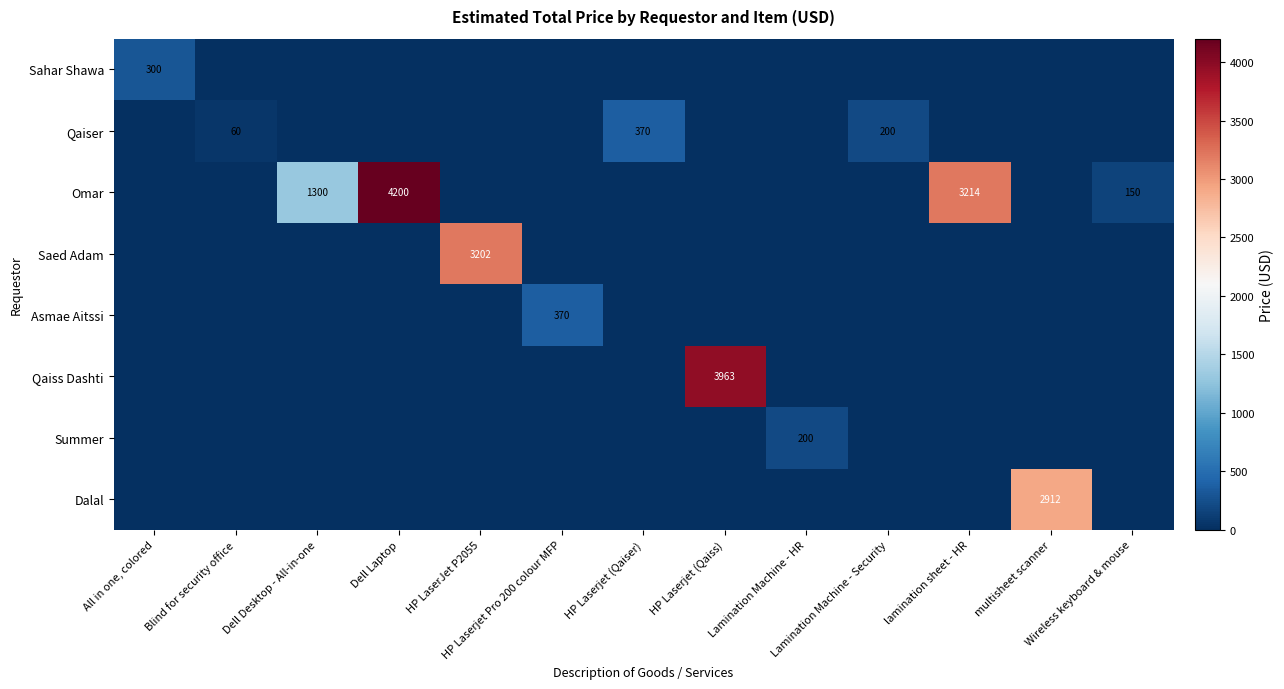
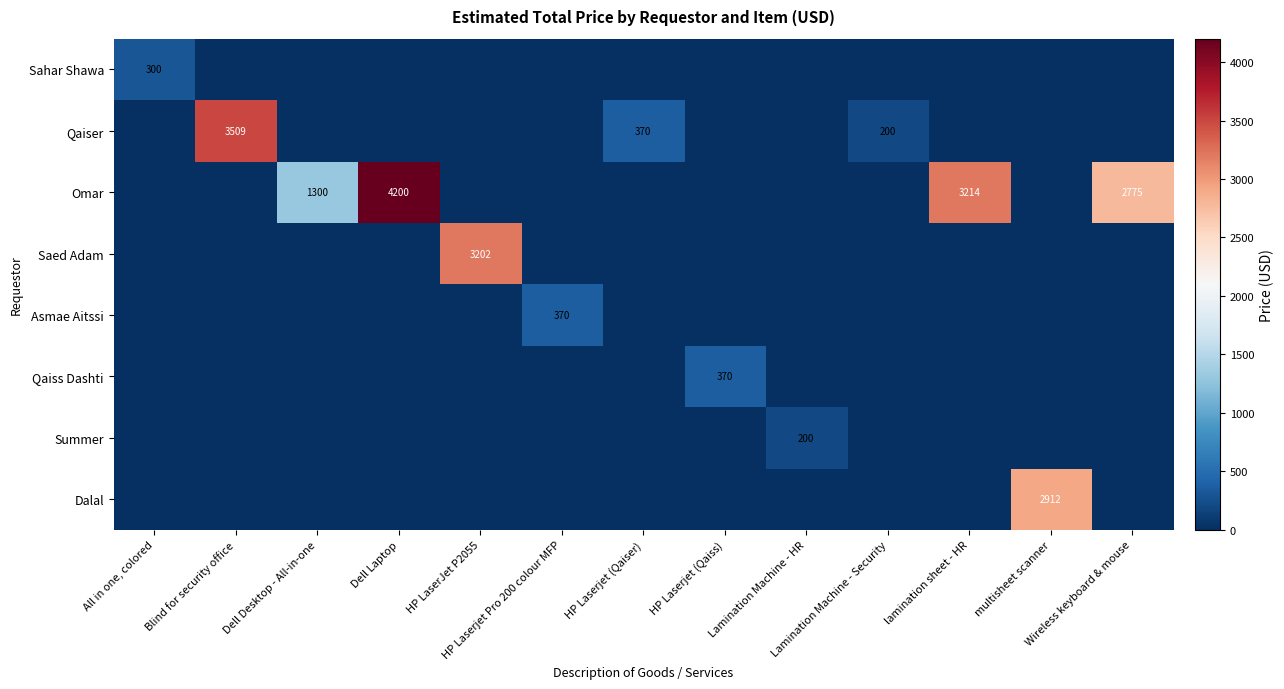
Qaiser, Blind for security office: 60 -> 3509
Omar, Wireless keyboard & mouse: 150 -> 2775
Qaiss Dashti, HP Laserjet (Qaiss): 3963 -> 370
